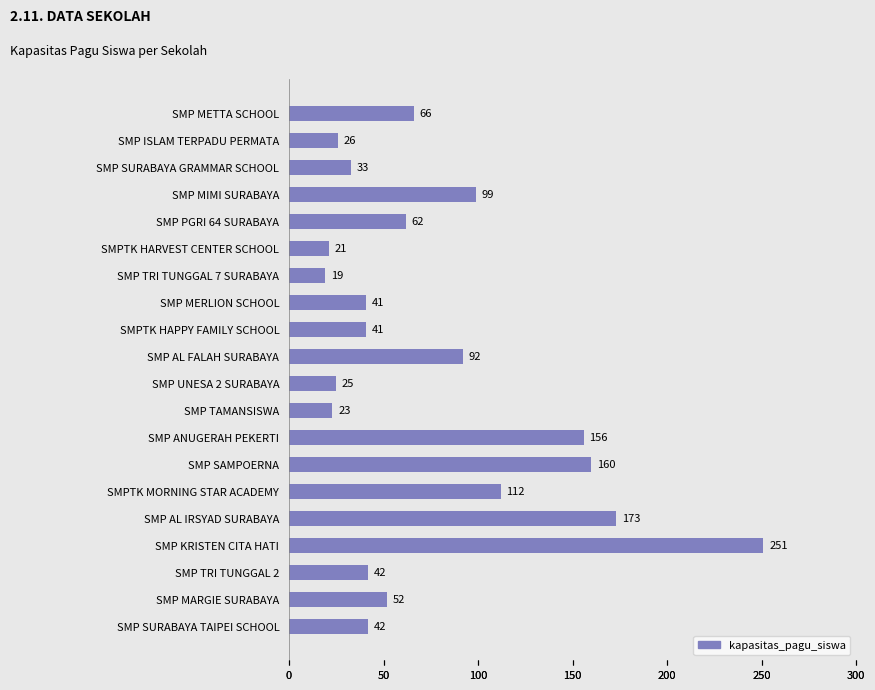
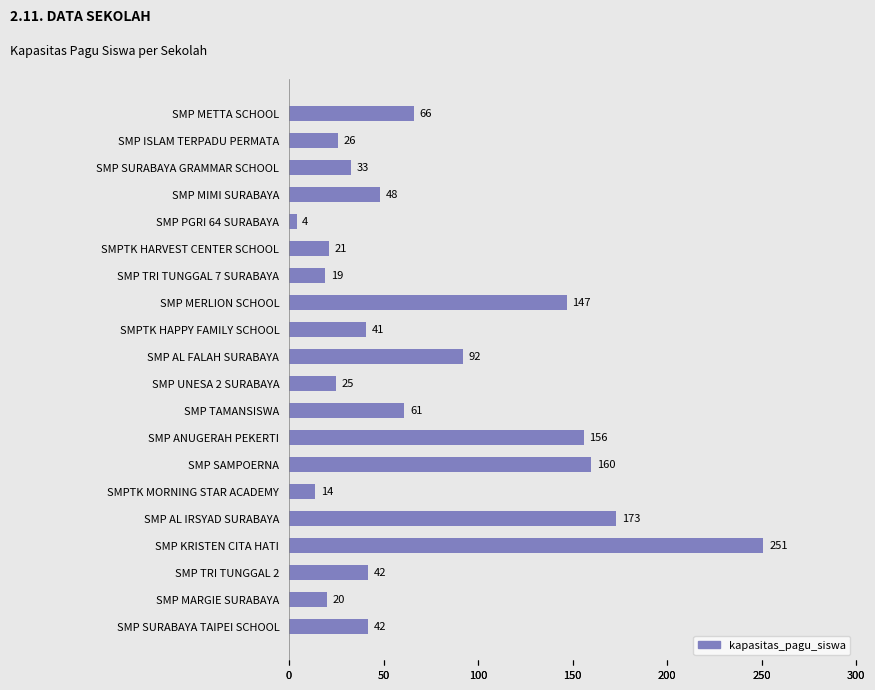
SMP MIMI SURABAYA: 99 -> 48
SMP PGRI 64 SURABAYA: 62 -> 4
SMP MERLION SCHOOL: 41 -> 147
SMP TAMANSISWA: 23 -> 61
SMPTK MORNING STAR ACADEMY: 112 -> 14
SMP MARGIE SURABAYA: 52 -> 20
